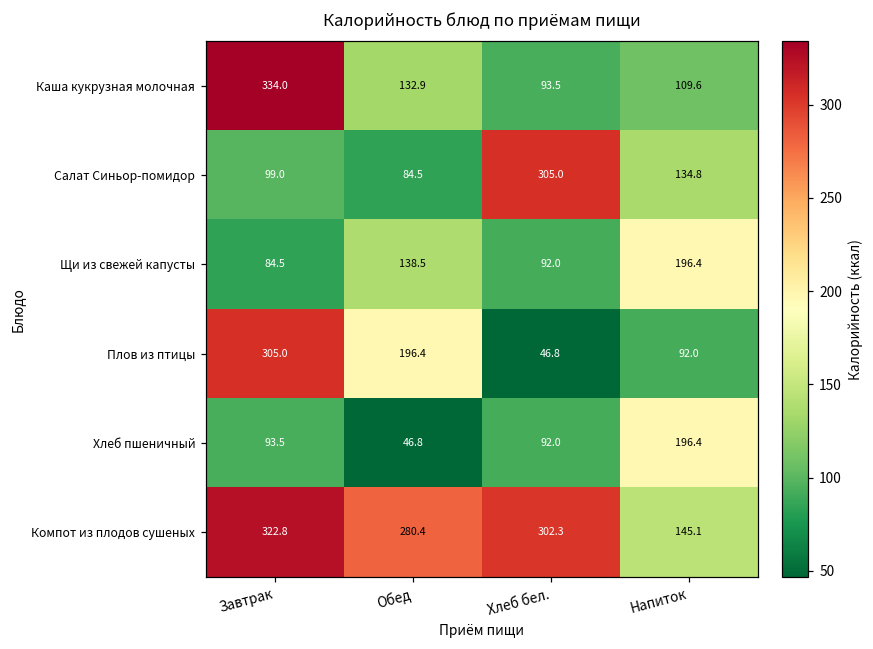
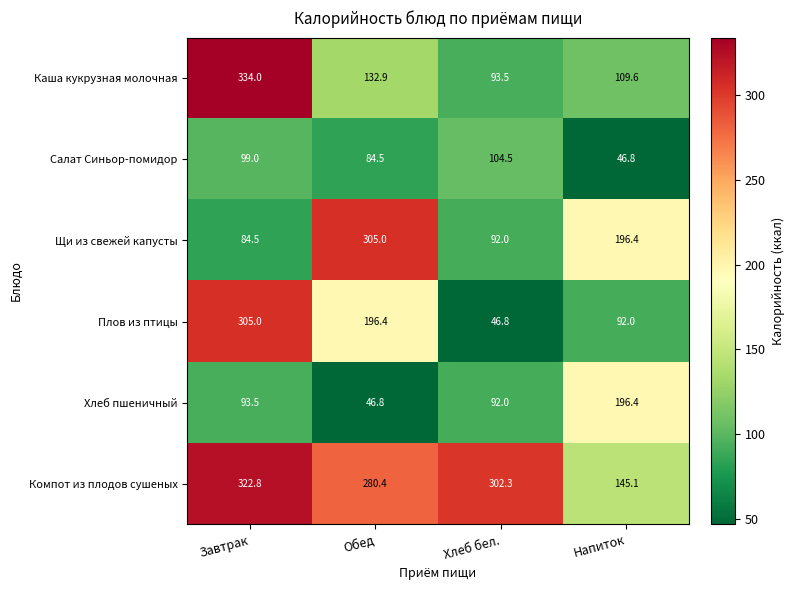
Салат Синьор-помидор, Хлеб бел.: 305.0 -> 104.5
Салат Синьор-помидор, Напиток: 134.8 -> 46.8
Щи из свежей капусты, Обед: 138.5 -> 305.0
